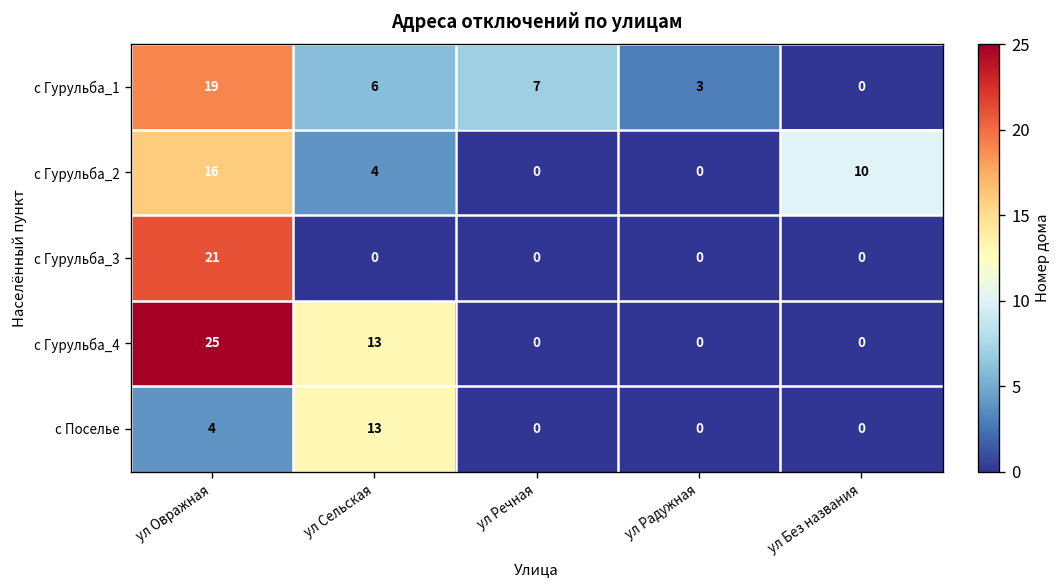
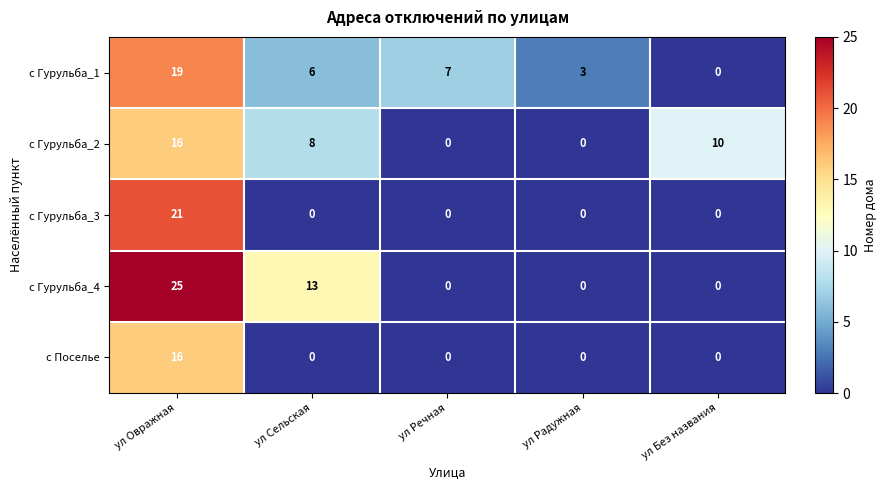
с Гурульба_2, ул Сельская: 4 -> 8
с Поселье, ул Овражная: 4 -> 16
с Поселье, ул Сельская: 13 -> 0
